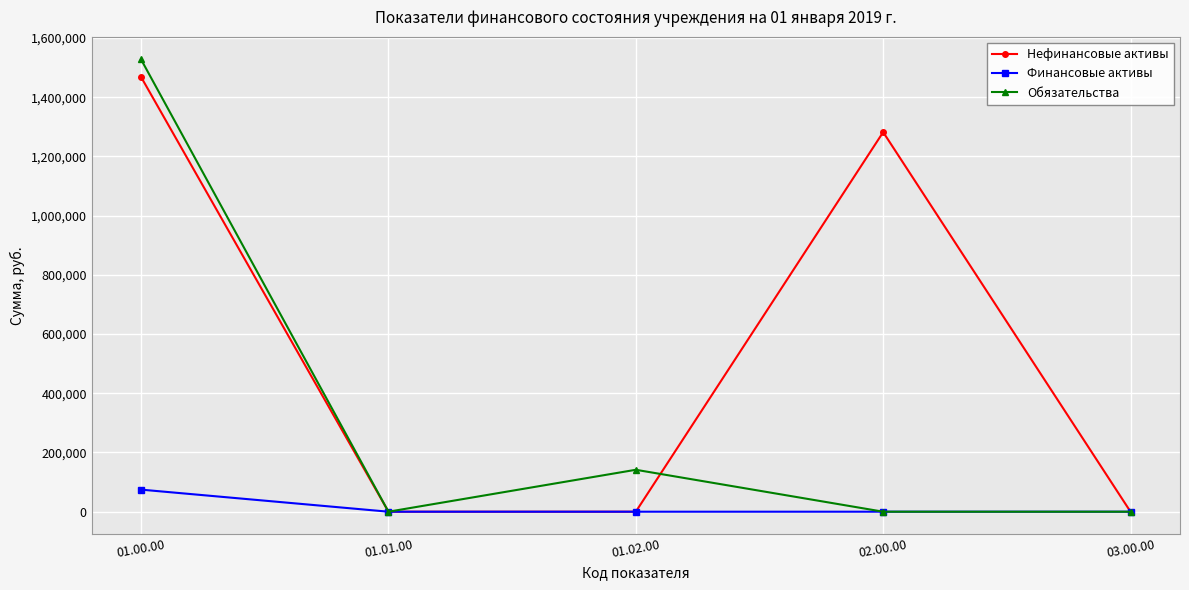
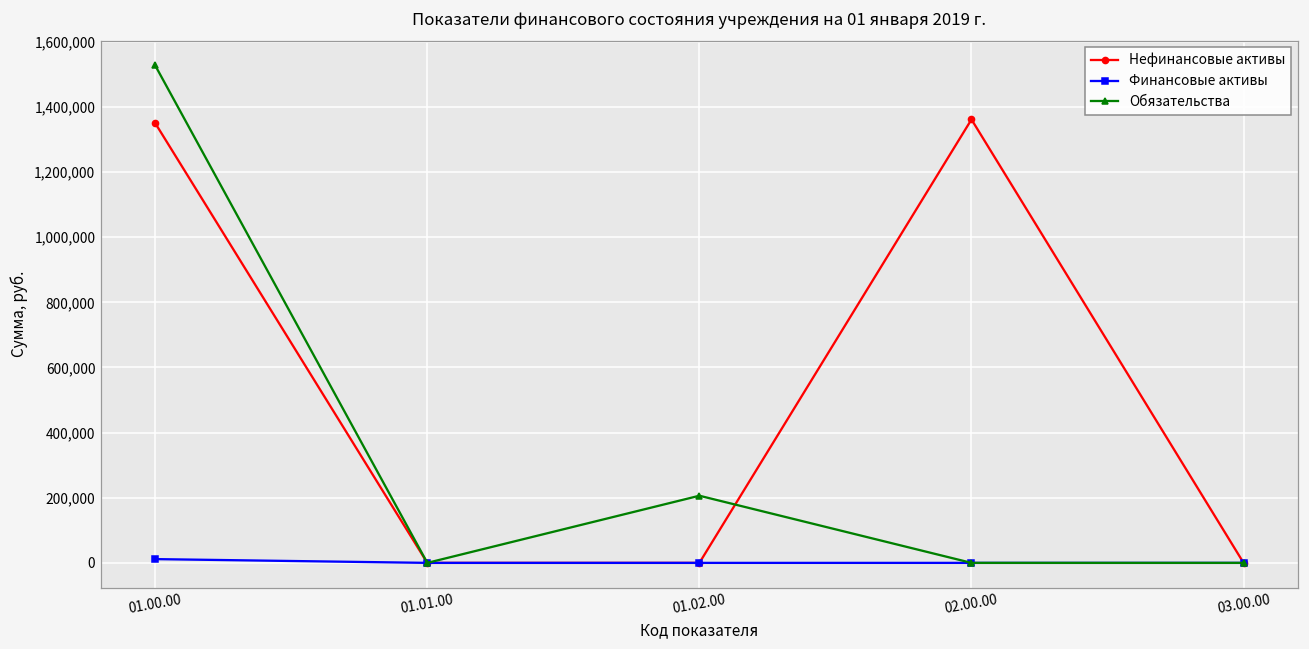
Нефинансовые активы, 01.00.00: 1,470,000 -> 1,350,000
Финансовые активы, 01.00.00: 70,000 -> 10,000
Обязательства, 01.02.00: 140,000 -> 210,000
Нефинансовые активы, 02.00.00: 1,280,000 -> 1,360,000
